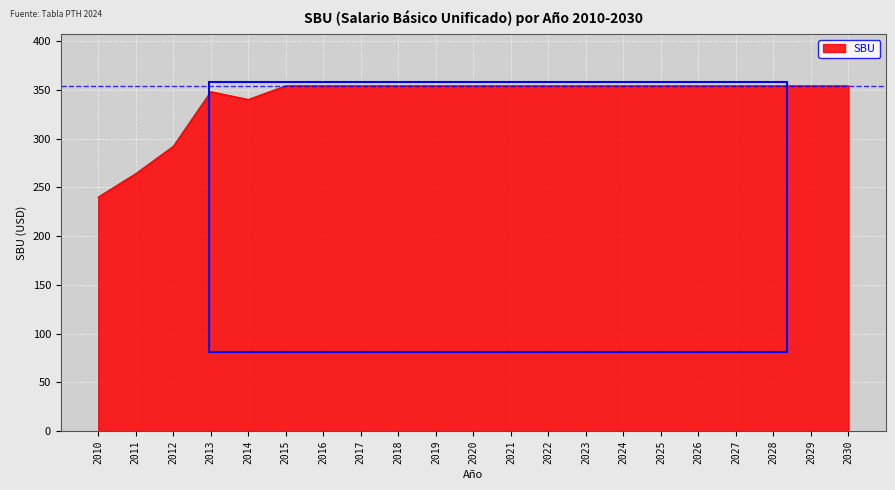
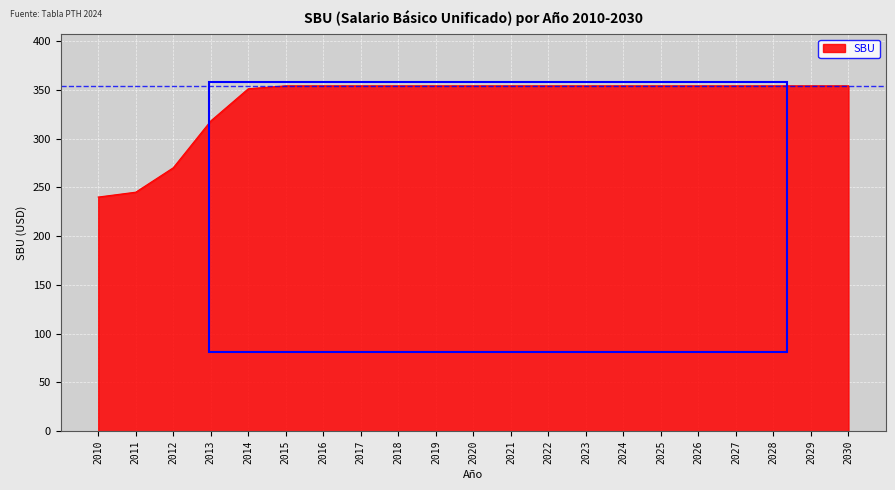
2011: 260 -> 250
2012: 290 -> 270
2013: 350 -> 320
2014: 340 -> 350
